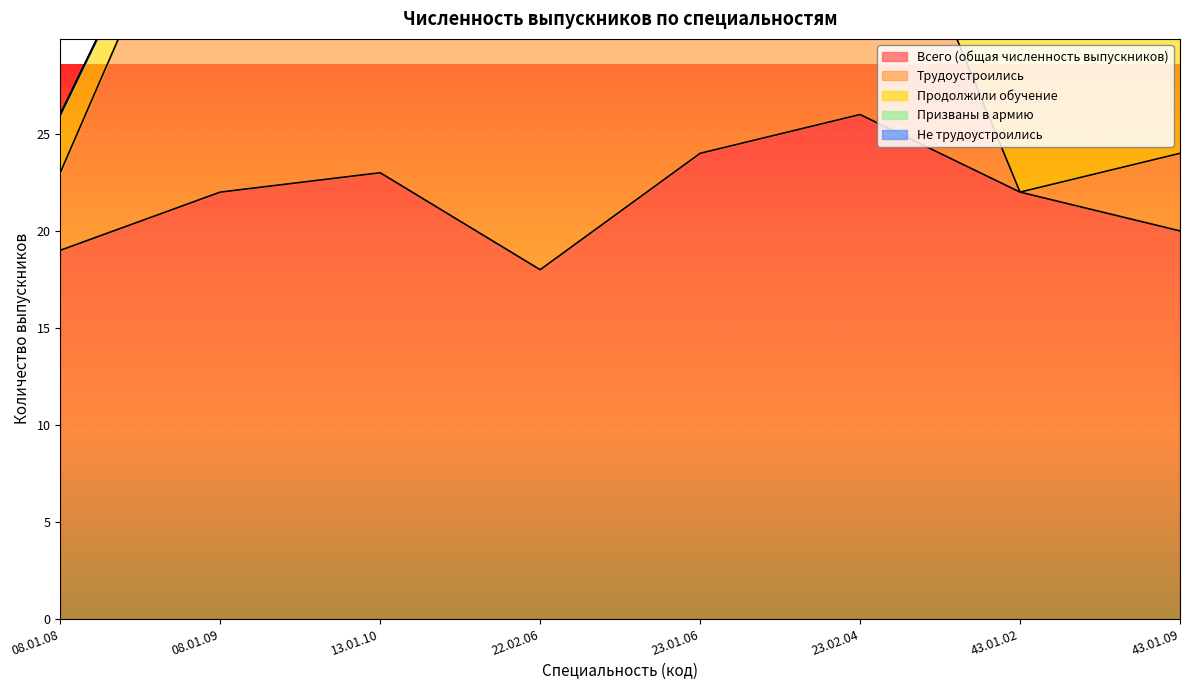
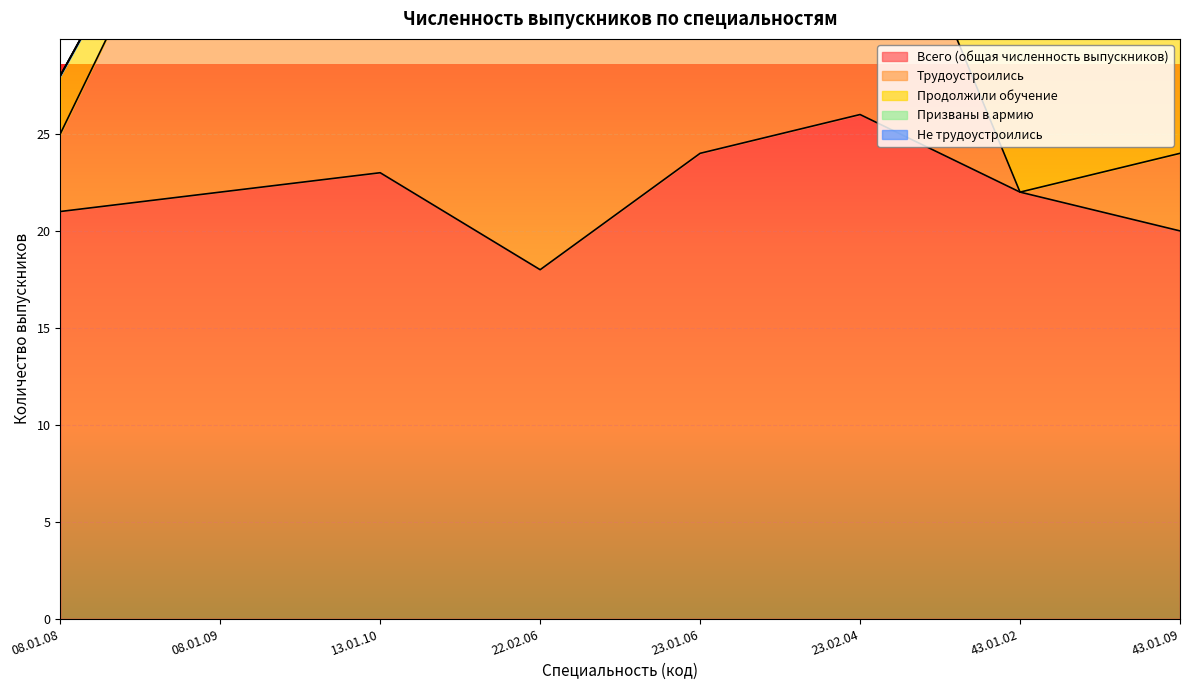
Всего (общая численность выпускников), 08.01.08: 19 -> 21
